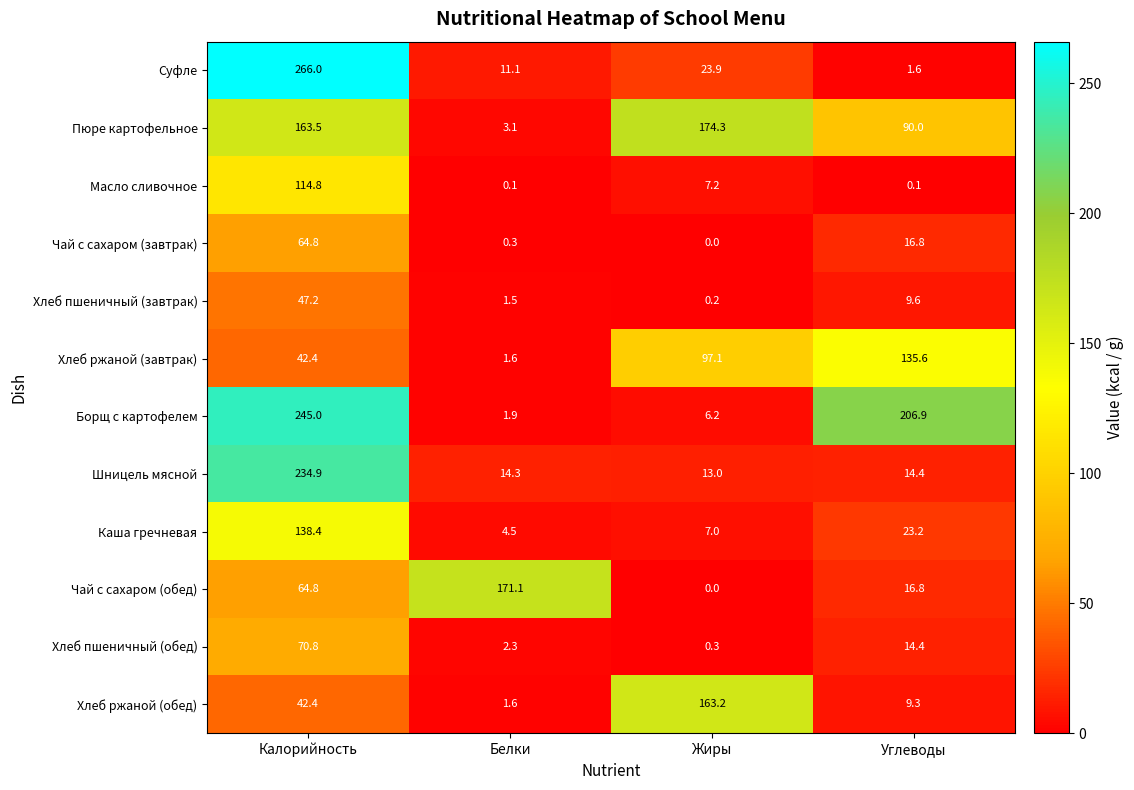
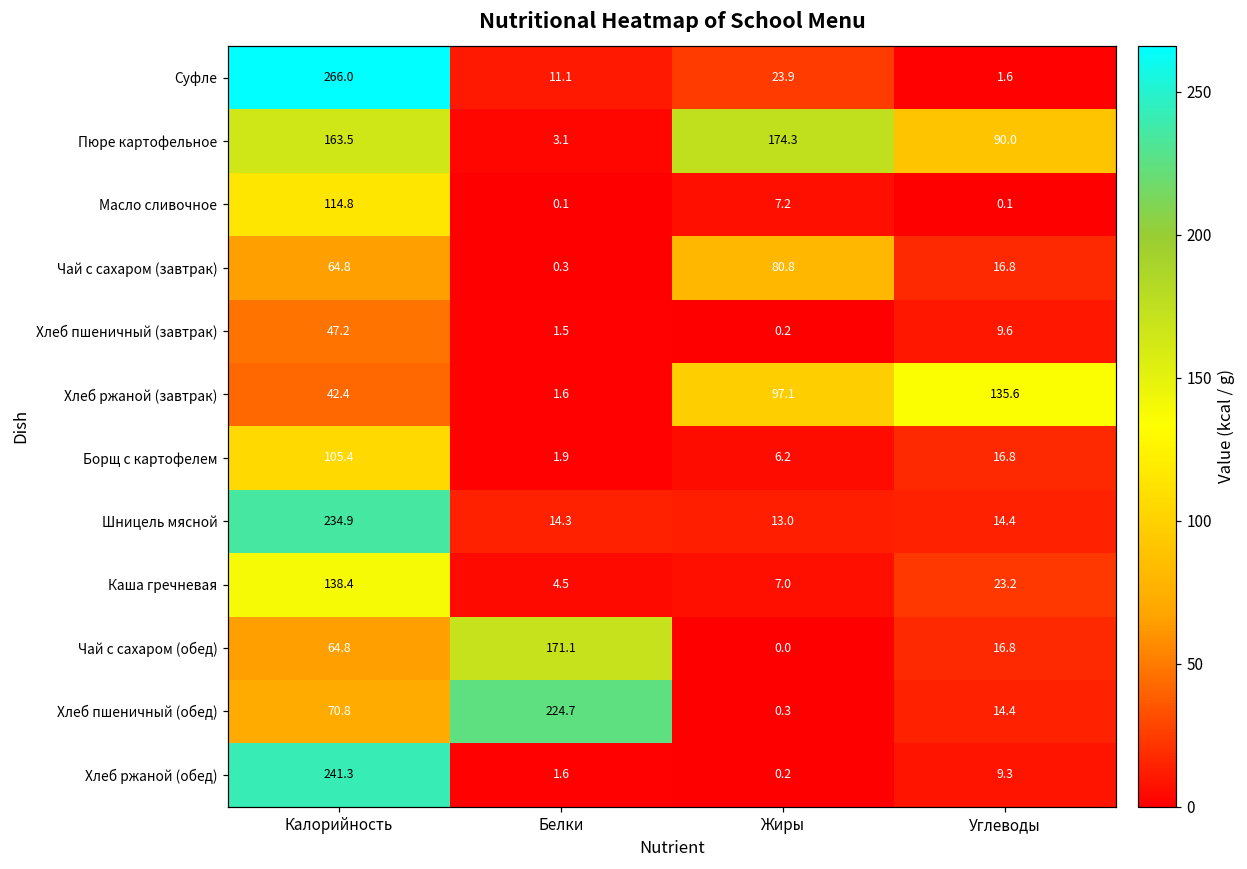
Чай с сахаром (завтрак), Жиры: 0.0 -> 80.8
Борщ с картофелем, Калорийность: 245.0 -> 105.4
Борщ с картофелем, Углеводы: 206.9 -> 16.8
Хлеб пшеничный (обед), Белки: 2.3 -> 224.7
Хлеб ржаной (обед), Калорийность: 42.4 -> 241.3
Хлеб ржаной (обед), Жиры: 163.2 -> 0.2
